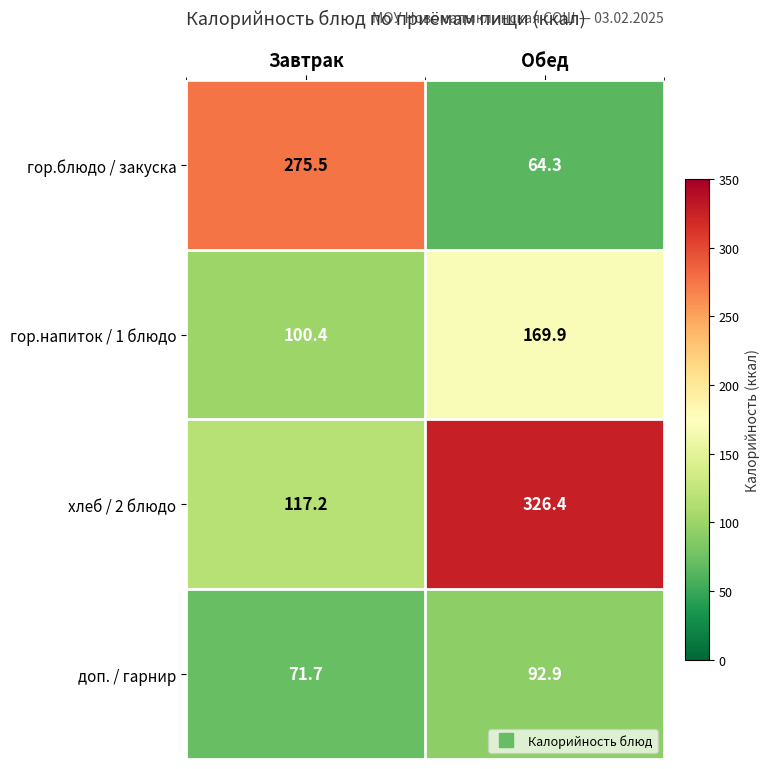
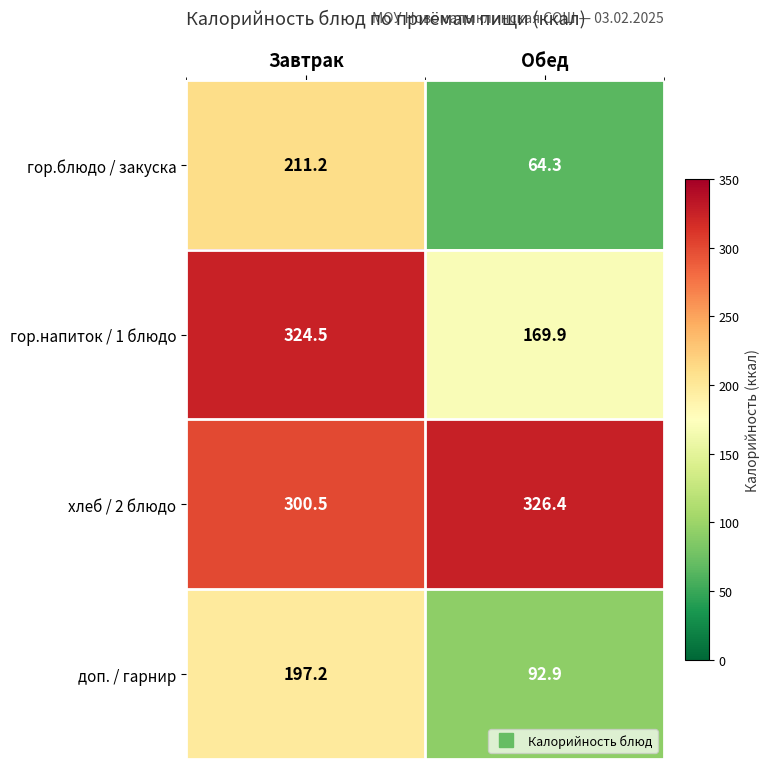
гор.блюдо / закуска, Завтрак: 275.5 -> 211.2
гор.напиток / 1 блюдо, Завтрак: 100.4 -> 324.5
хлеб / 2 блюдо, Завтрак: 117.2 -> 300.5
доп. / гарнир, Завтрак: 71.7 -> 197.2
